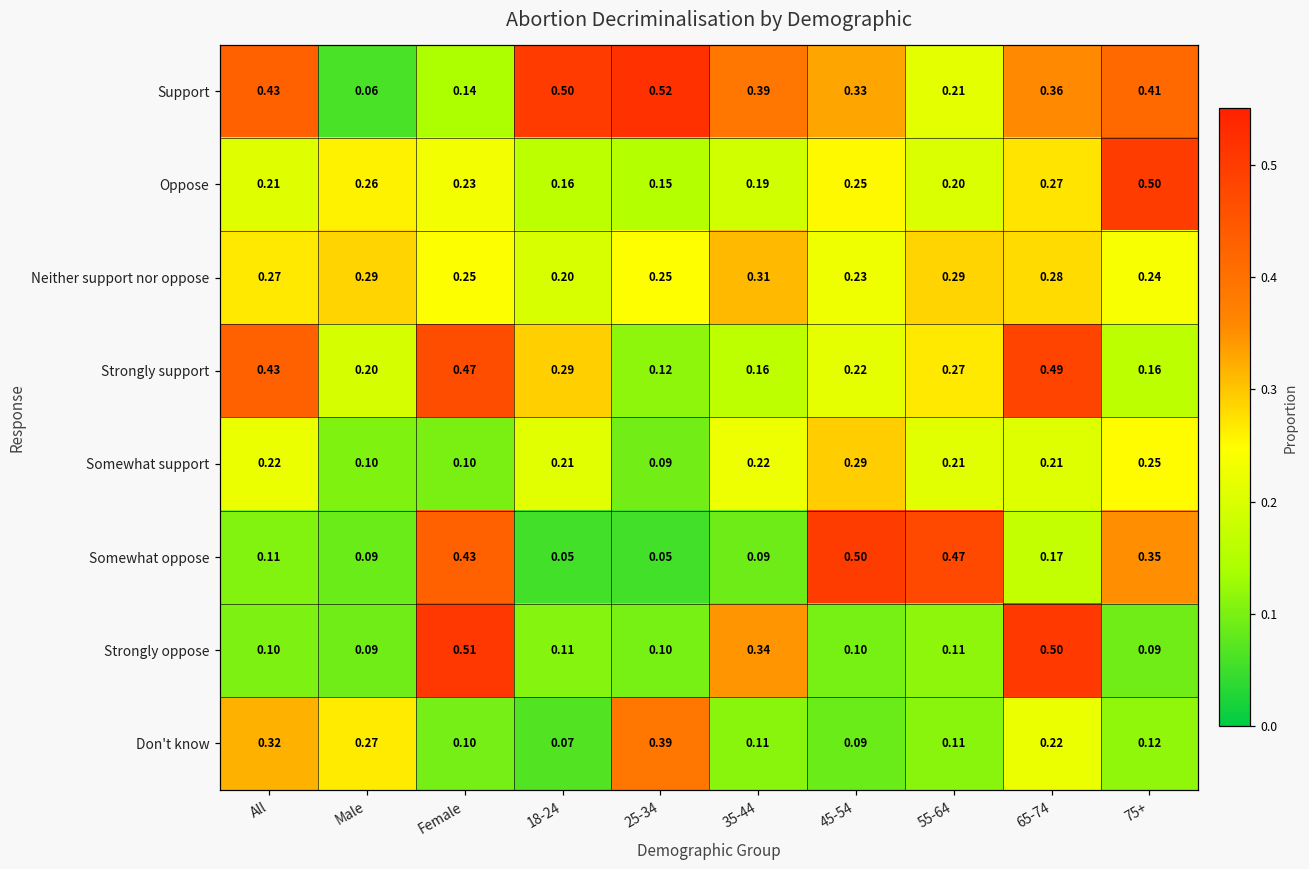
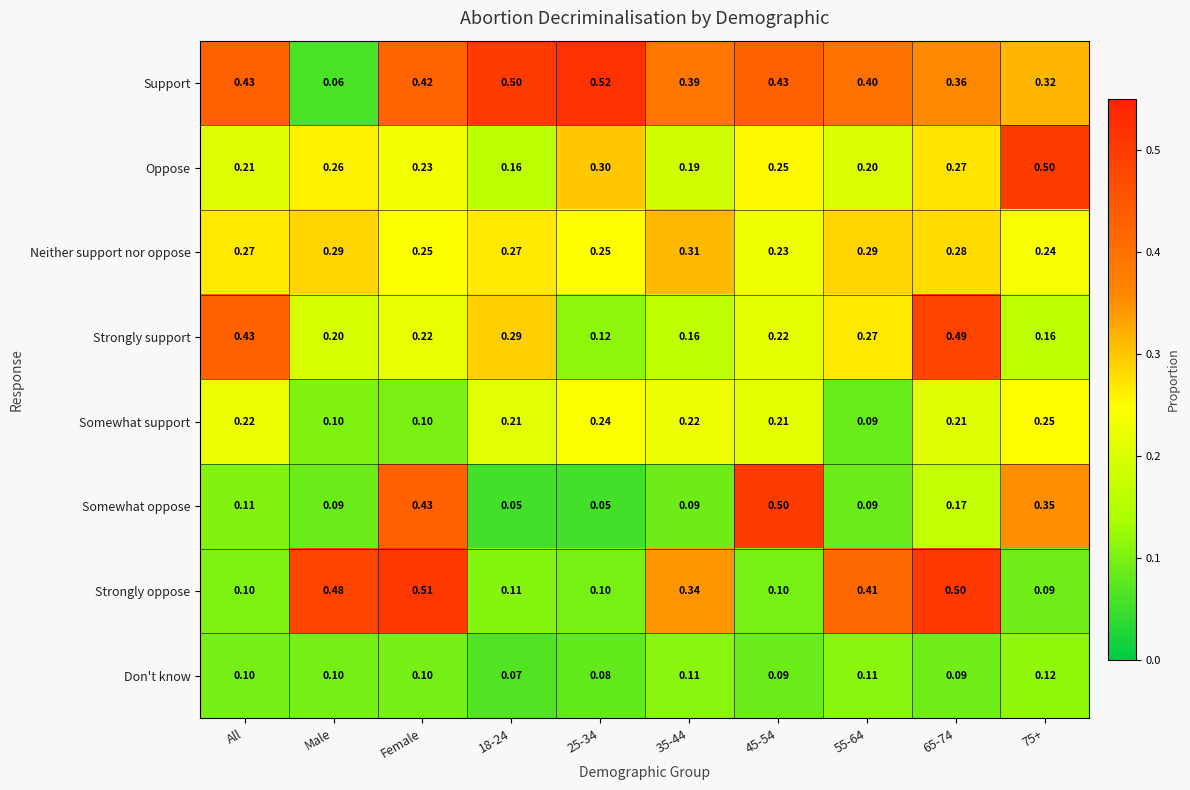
Support, Female: 0.14 -> 0.42
Support, 45-54: 0.33 -> 0.43
Support, 55-64: 0.21 -> 0.40
Support, 75+: 0.41 -> 0.32
Oppose, 25-34: 0.15 -> 0.30
Neither support nor oppose, 18-24: 0.20 -> 0.27
Strongly support, Female: 0.47 -> 0.22
Somewhat support, 25-34: 0.09 -> 0.24
Somewhat support, 45-54: 0.29 -> 0.21
Somewhat support, 55-64: 0.21 -> 0.09
Somewhat oppose, 55-64: 0.47 -> 0.09
Strongly oppose, Male: 0.09 -> 0.48
Strongly oppose, 55-64: 0.11 -> 0.41
Don't know, All: 0.32 -> 0.10
Don't know, Male: 0.27 -> 0.10
Don't know, 25-34: 0.39 -> 0.08
Don't know, 65-74: 0.22 -> 0.09
